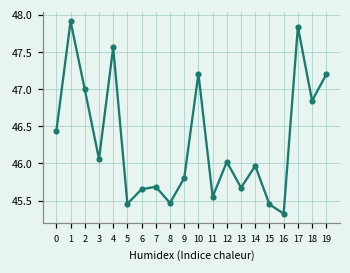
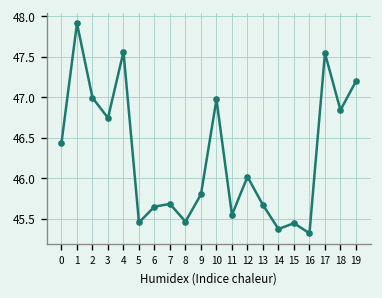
3: 46.1 -> 46.7
10: 47.2 -> 47.0
14: 46.0 -> 45.4
17: 47.8 -> 47.5
